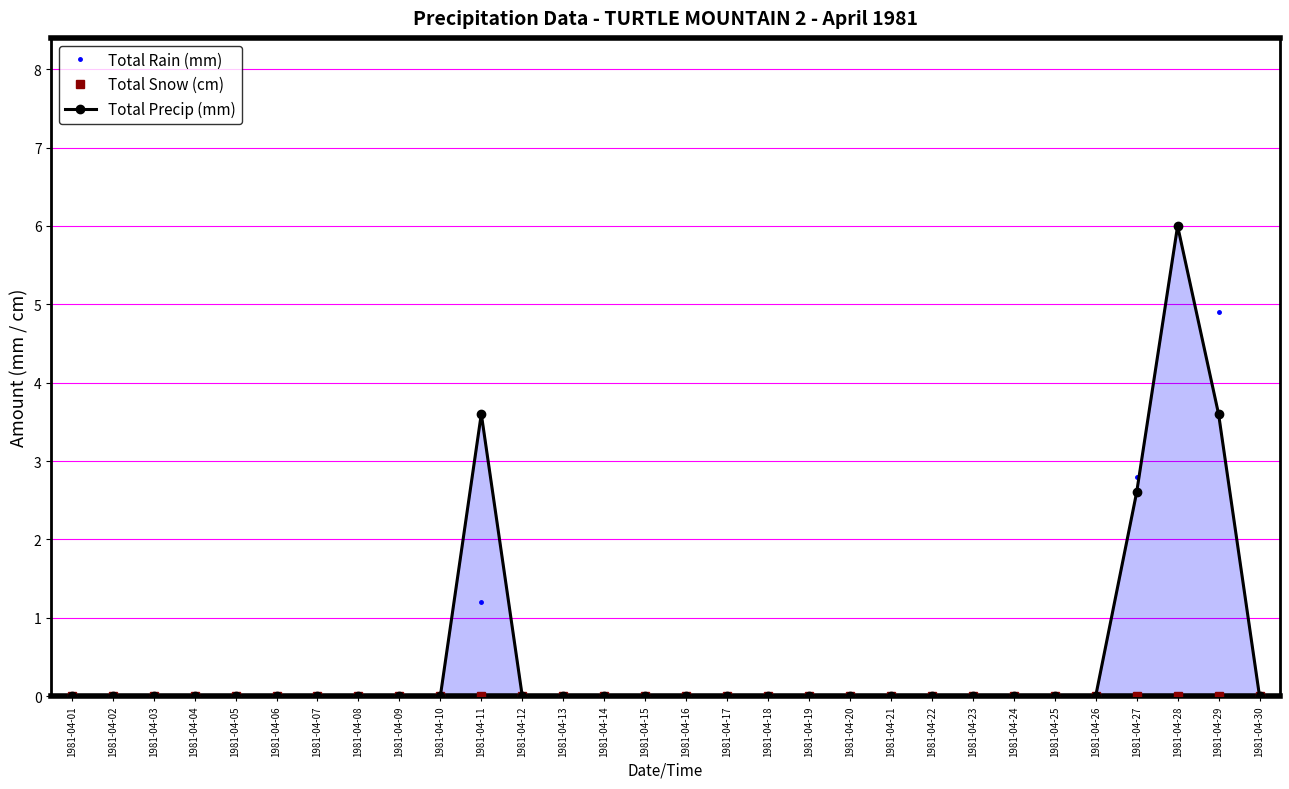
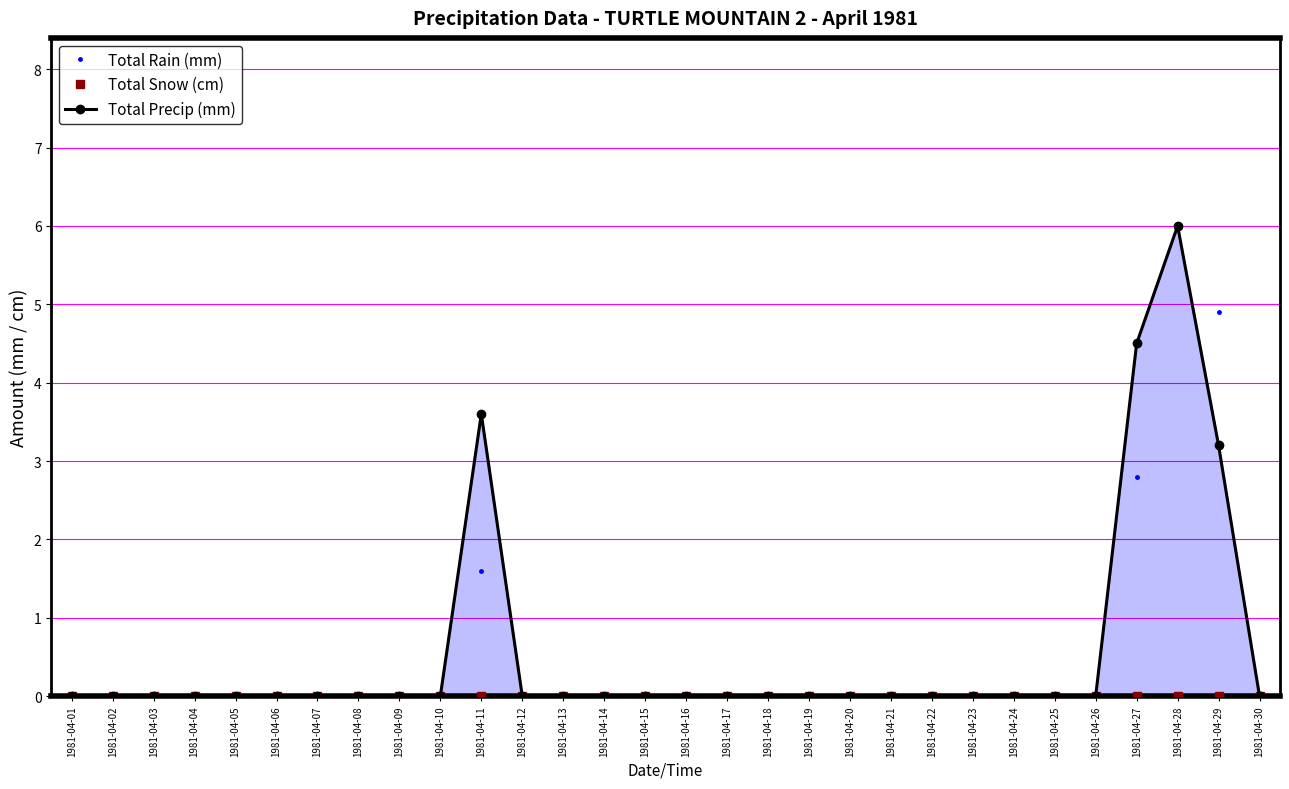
Total Rain (mm), 1981-04-11: 1.2 -> 1.6
Total Precip (mm), 1981-04-27: 2.6 -> 4.5
Total Precip (mm), 1981-04-29: 3.6 -> 3.2
